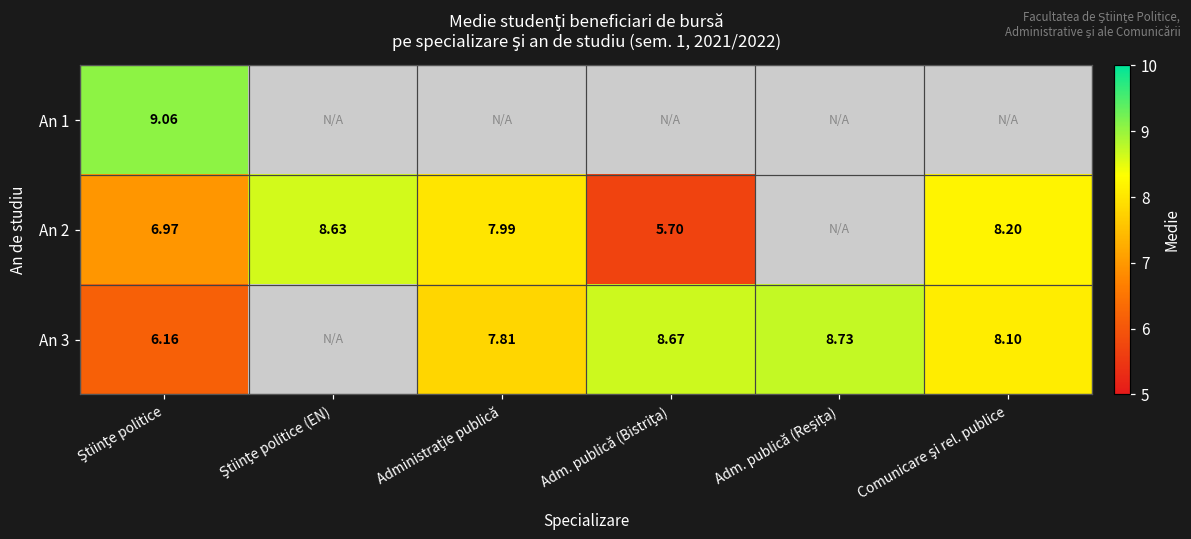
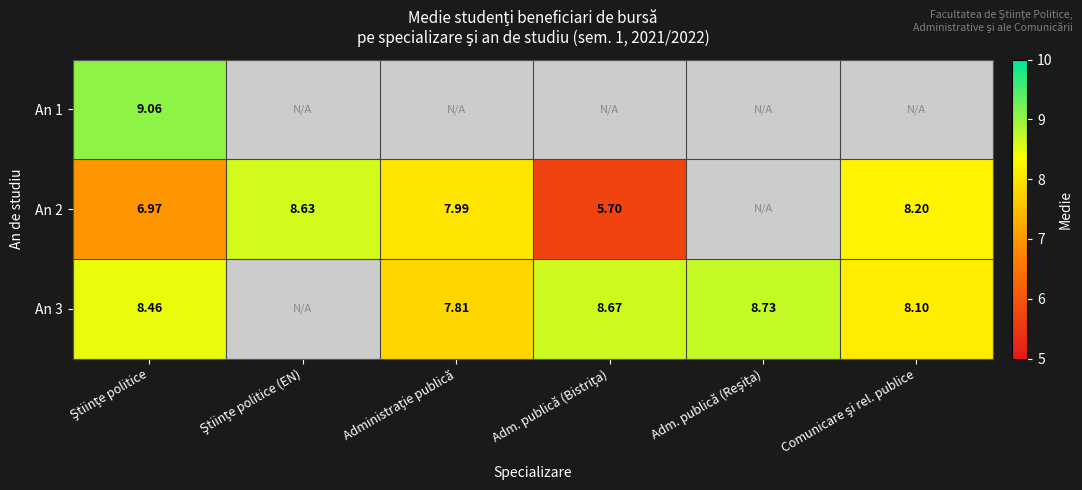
An 3, Ştiinţe politice: 6.16 -> 8.46
